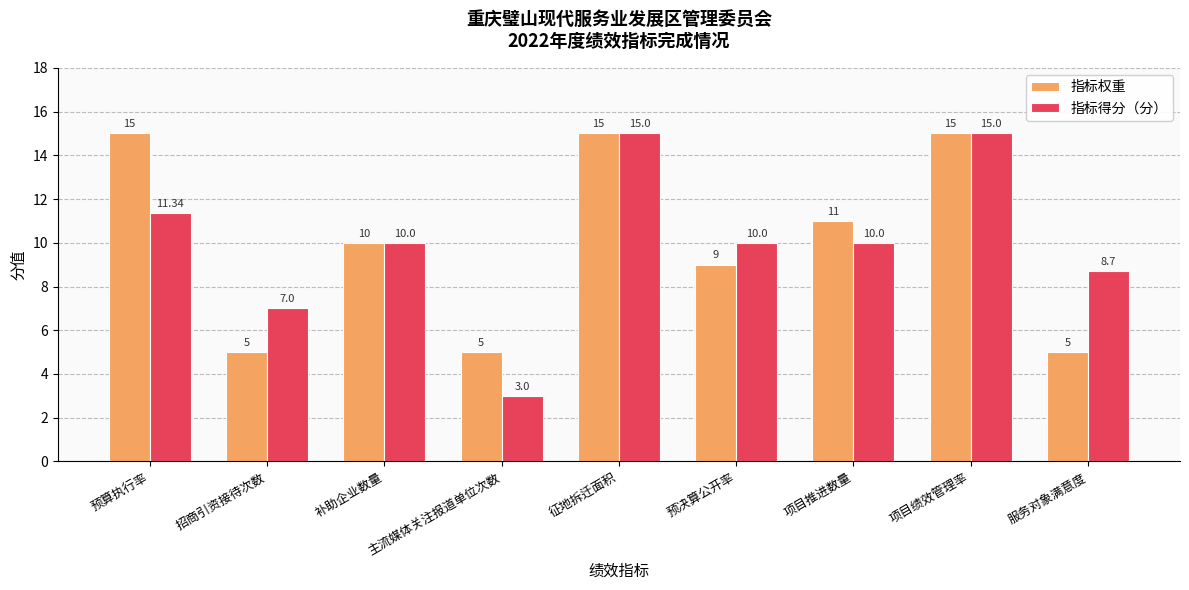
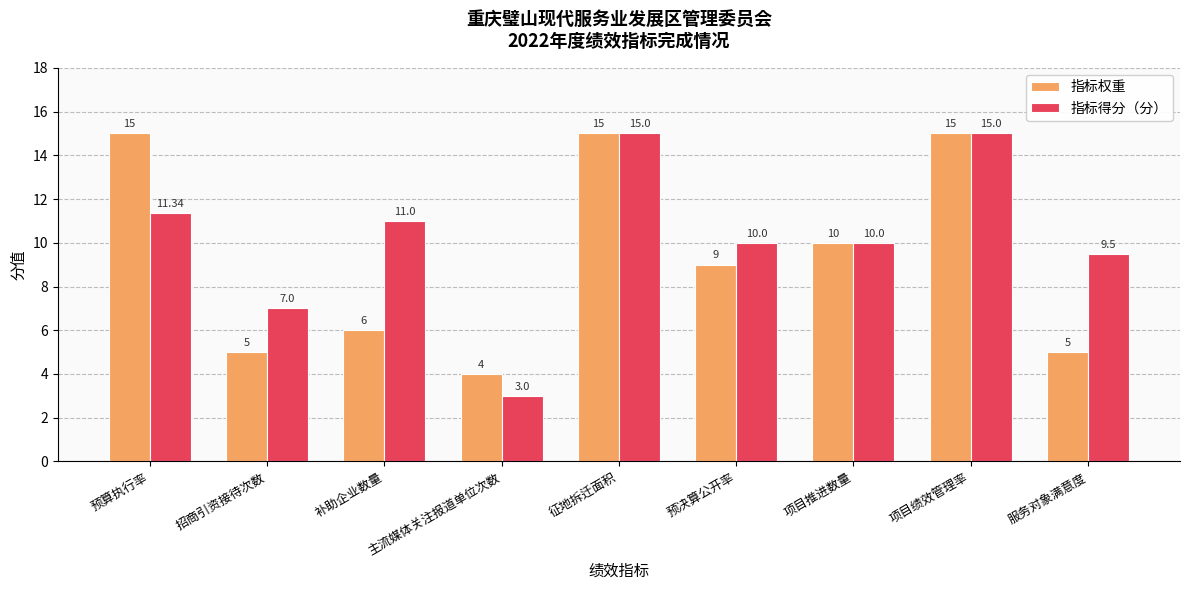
指标权重, 补助企业数量: 10 -> 6
指标得分（分）, 补助企业数量: 10.0 -> 11.0
指标权重, 主流媒体关注报道单位次数: 5 -> 4
指标权重, 项目推进数量: 11 -> 10
指标得分（分）, 服务对象满意度: 8.7 -> 9.5
